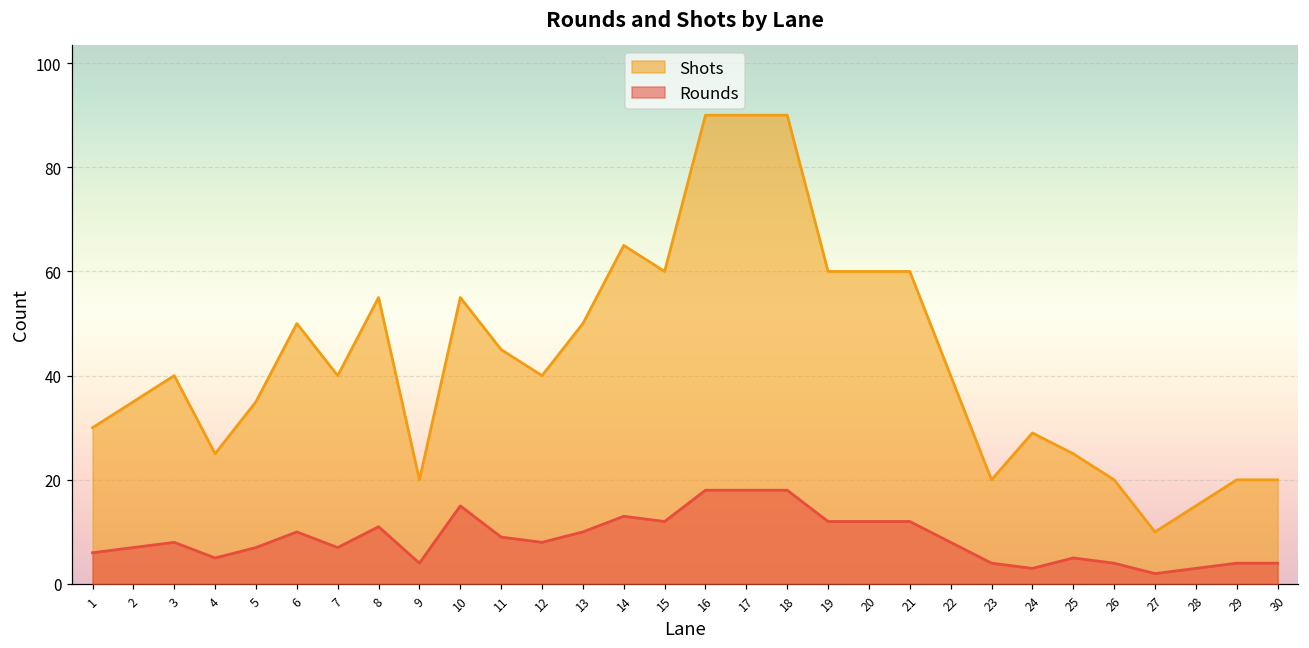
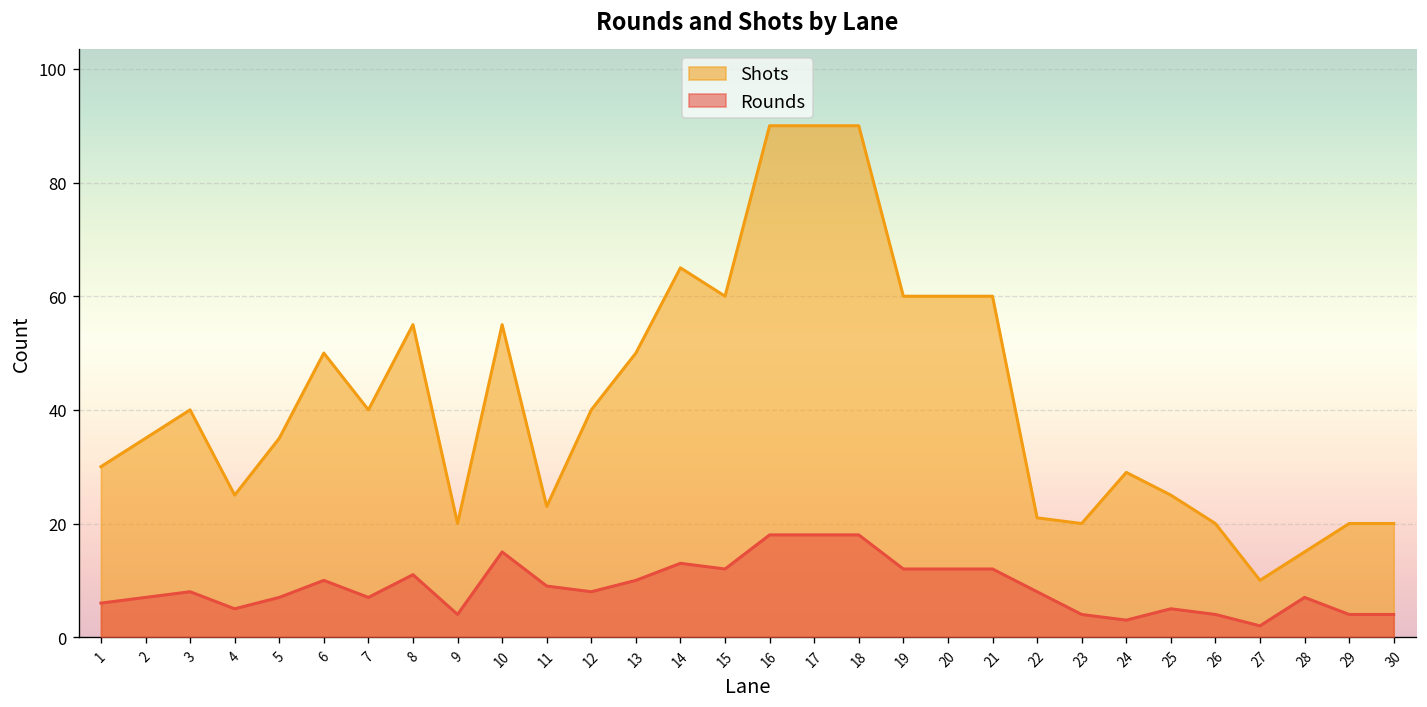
Shots, 11: 45 -> 23
Shots, 22: 40 -> 21
Rounds, 28: 3 -> 7
